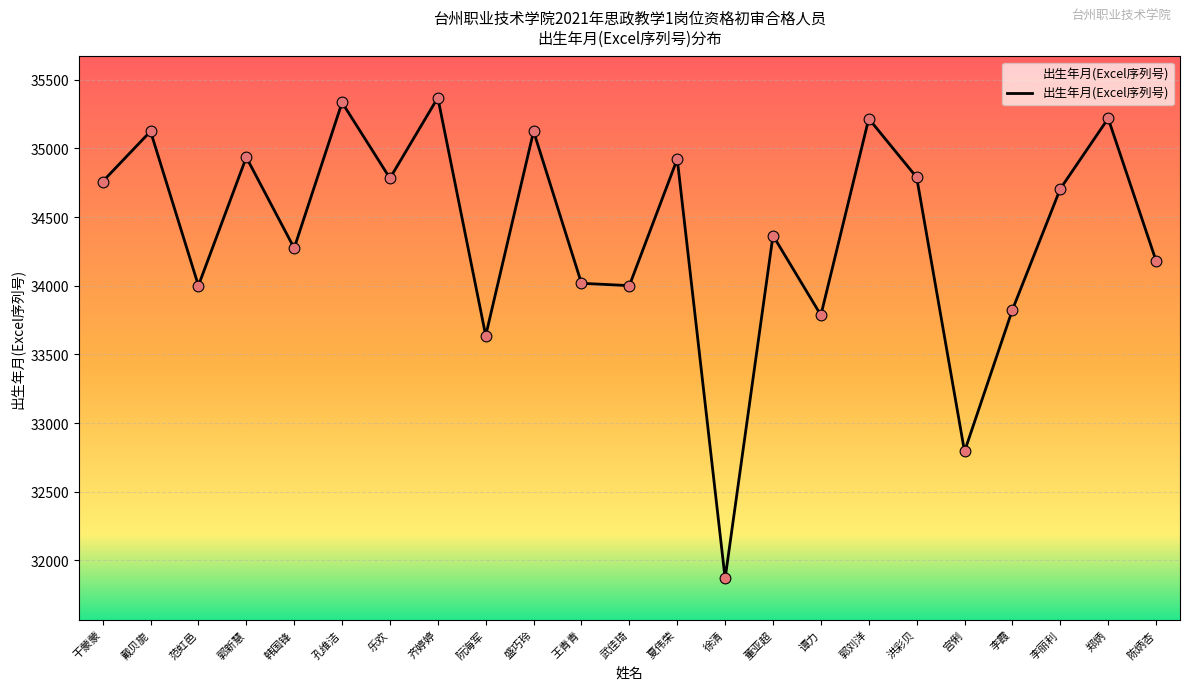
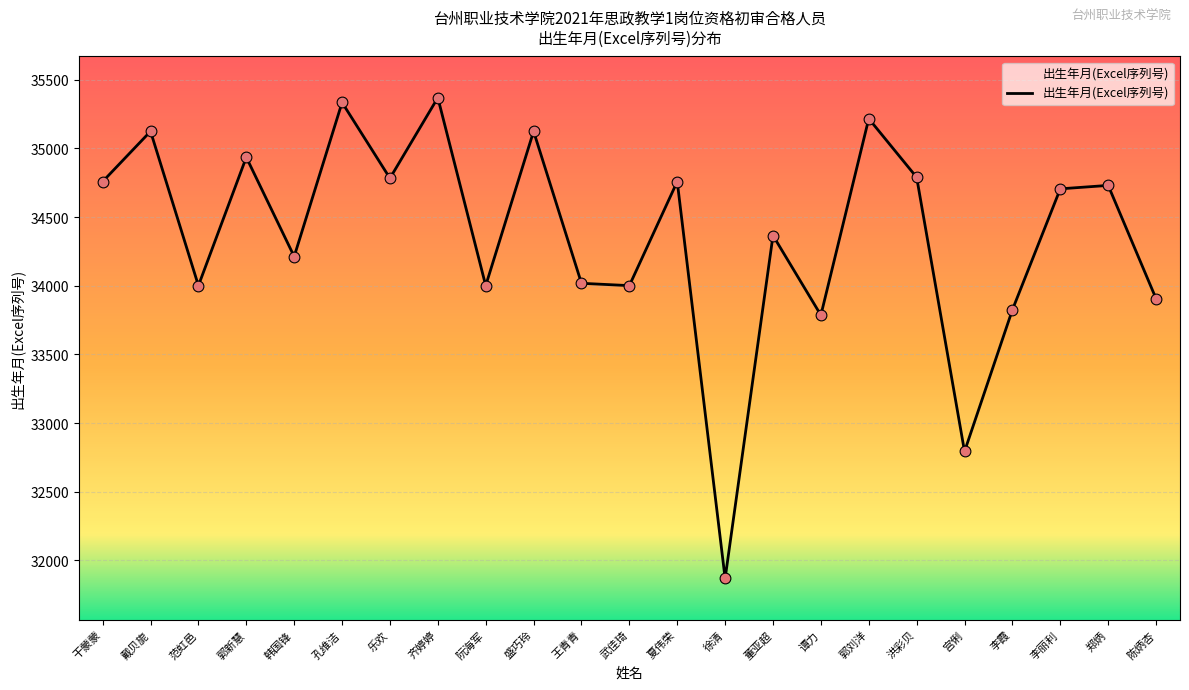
韩国锋: 34270 -> 34210
阮海军: 33640 -> 34000
夏伟荣: 34920 -> 34760
郑炳: 35220 -> 34730
陈炳杏: 34180 -> 33910
